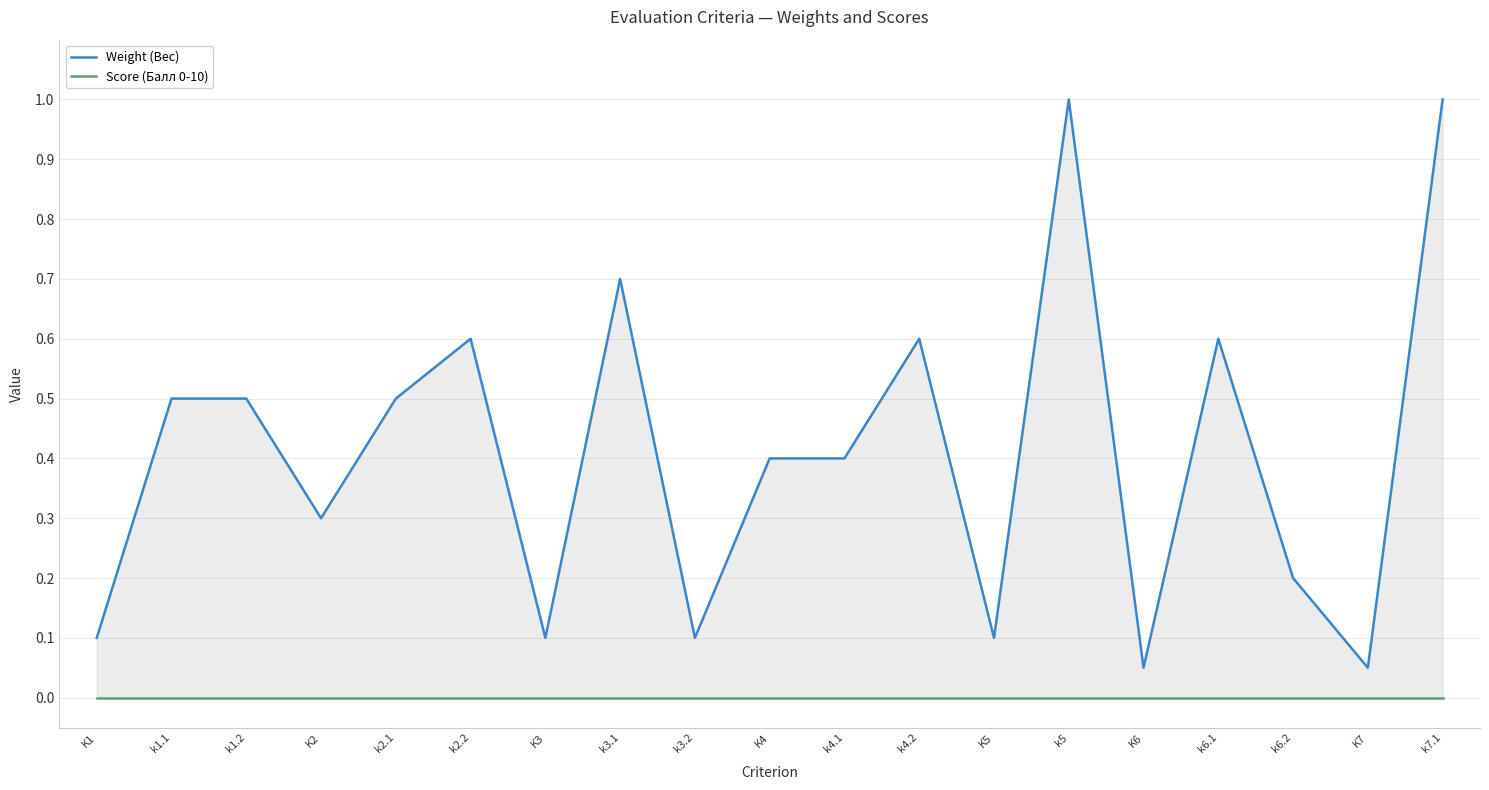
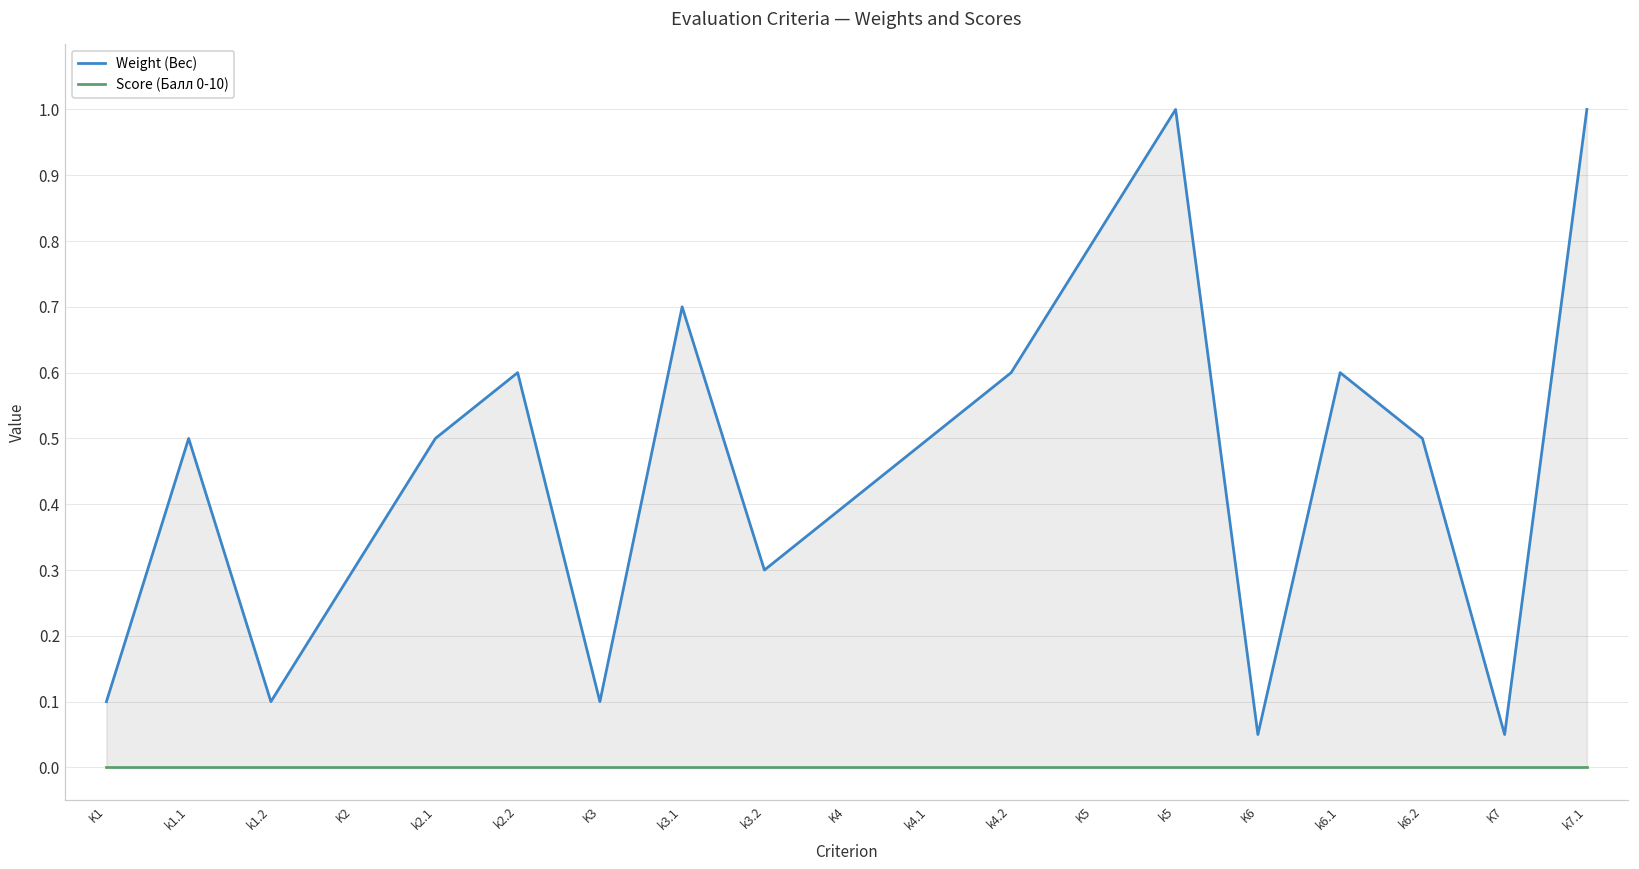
Weight (Вес), k1.2: 0.5 -> 0.1
Weight (Вес), k3.2: 0.1 -> 0.3
Weight (Вес), k4.1: 0.4 -> 0.5
Weight (Вес), K5: 0.1 -> 0.8
Weight (Вес), k6.2: 0.2 -> 0.5
